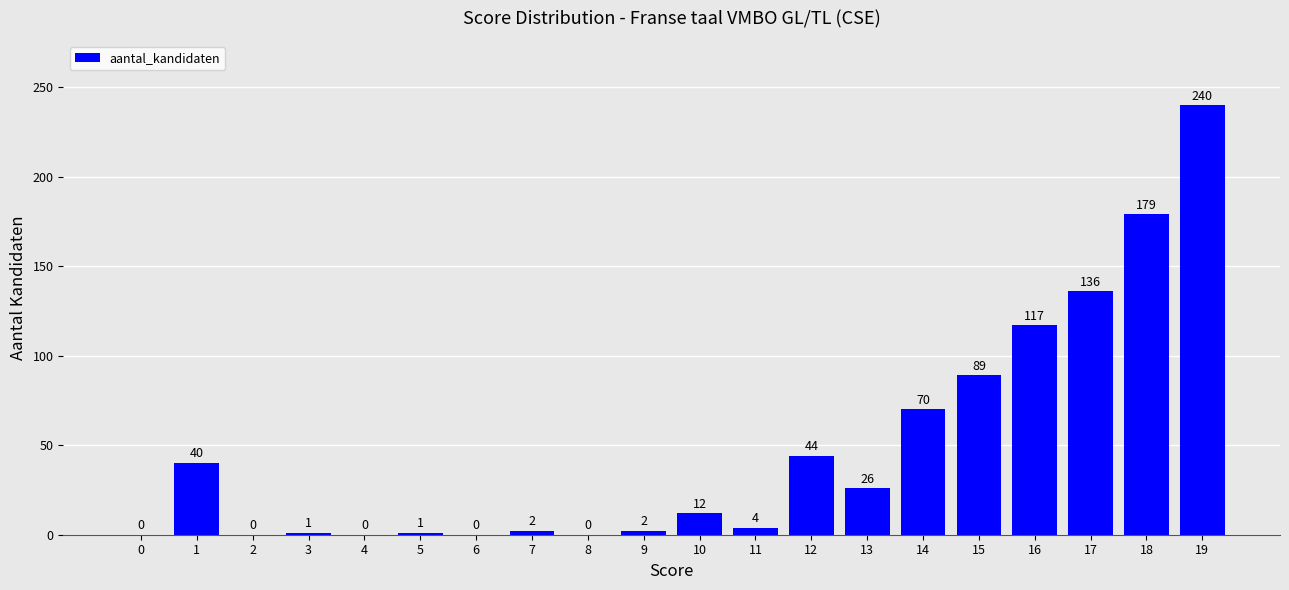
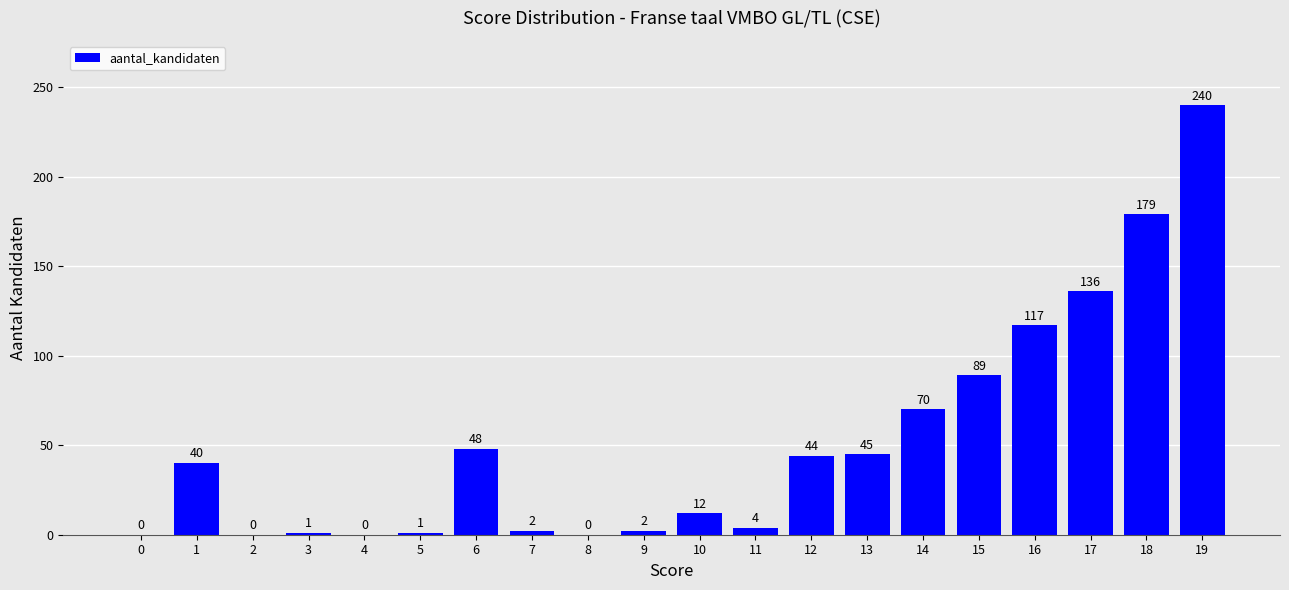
6: 0 -> 48
13: 26 -> 45
